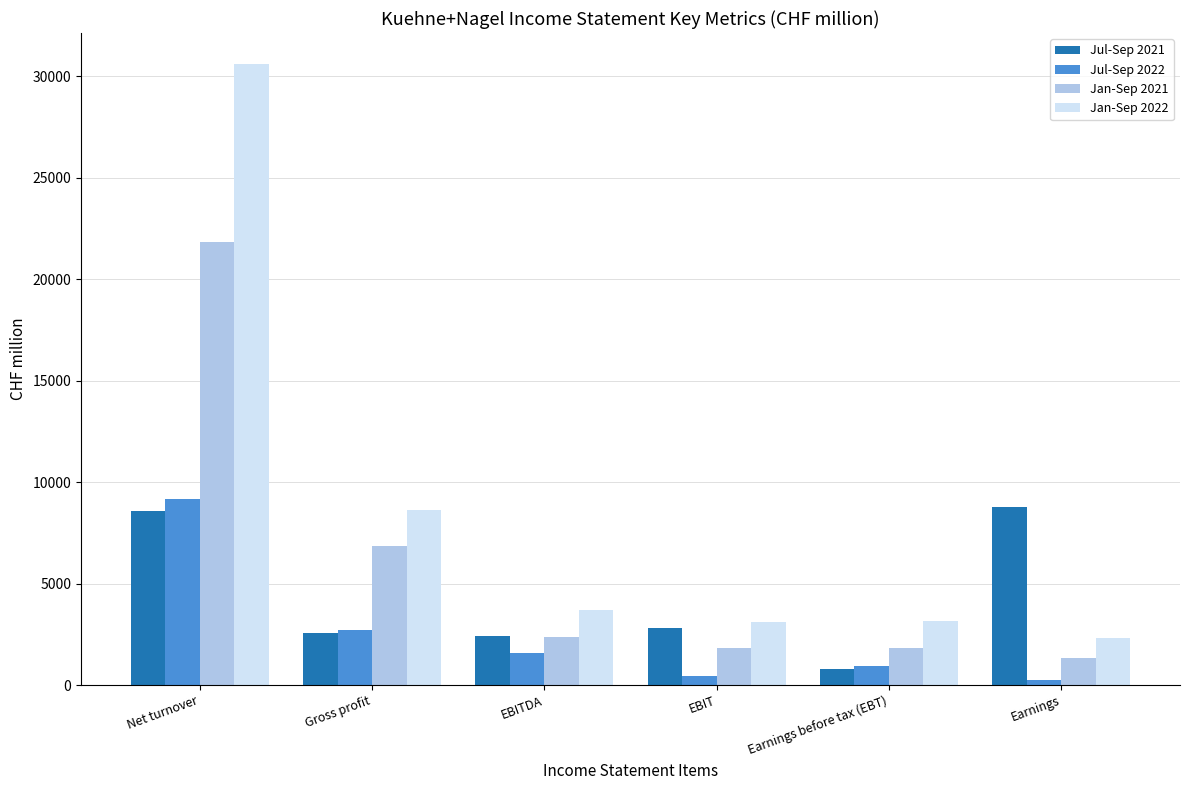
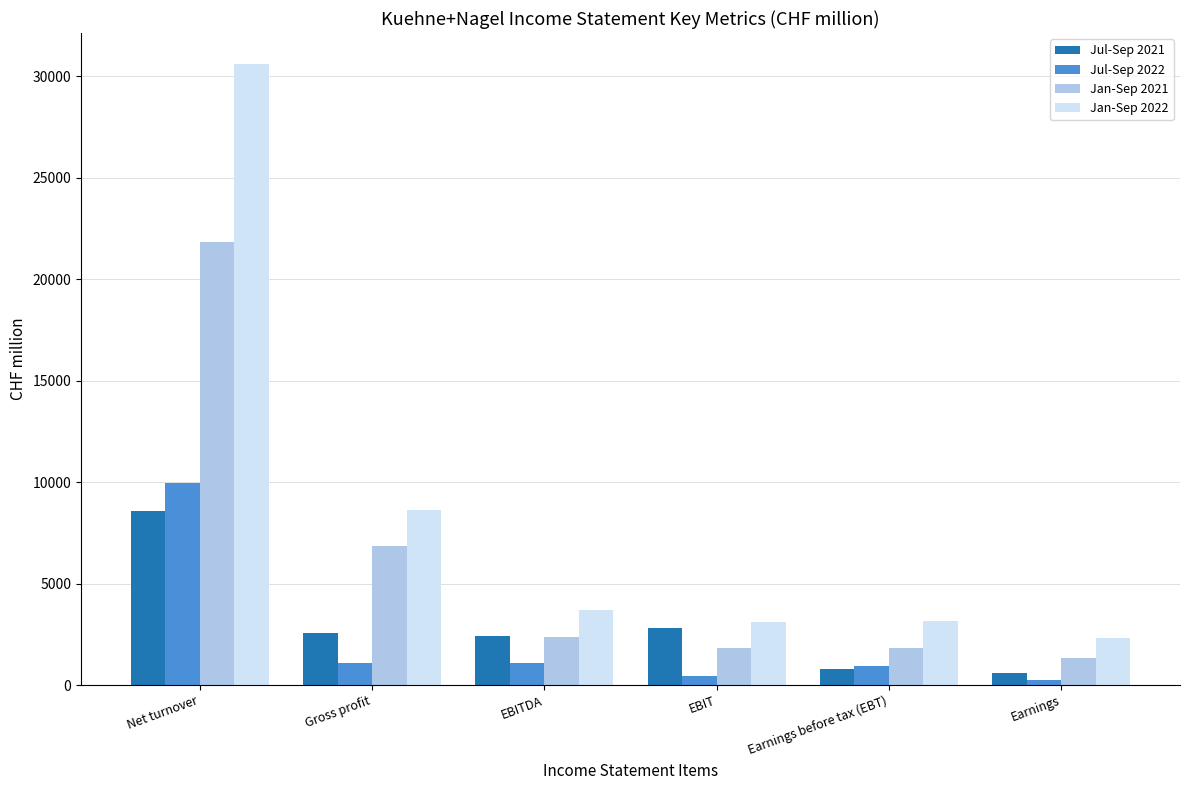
Jul-Sep 2022, Net turnover: 9200 -> 10000
Jul-Sep 2022, Gross profit: 2700 -> 1100
Jul-Sep 2022, EBITDA: 1600 -> 1100
Jul-Sep 2021, Earnings: 8800 -> 600
